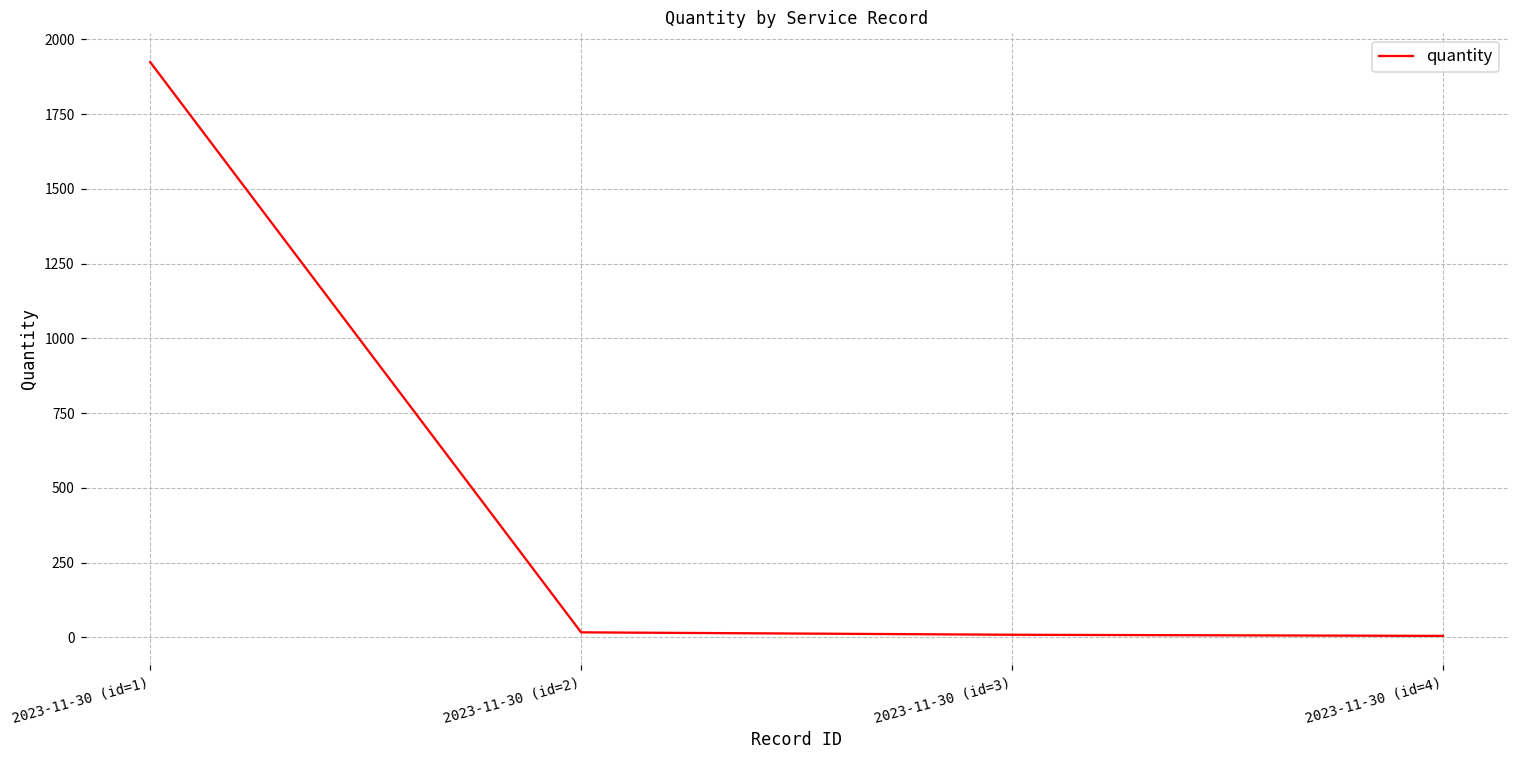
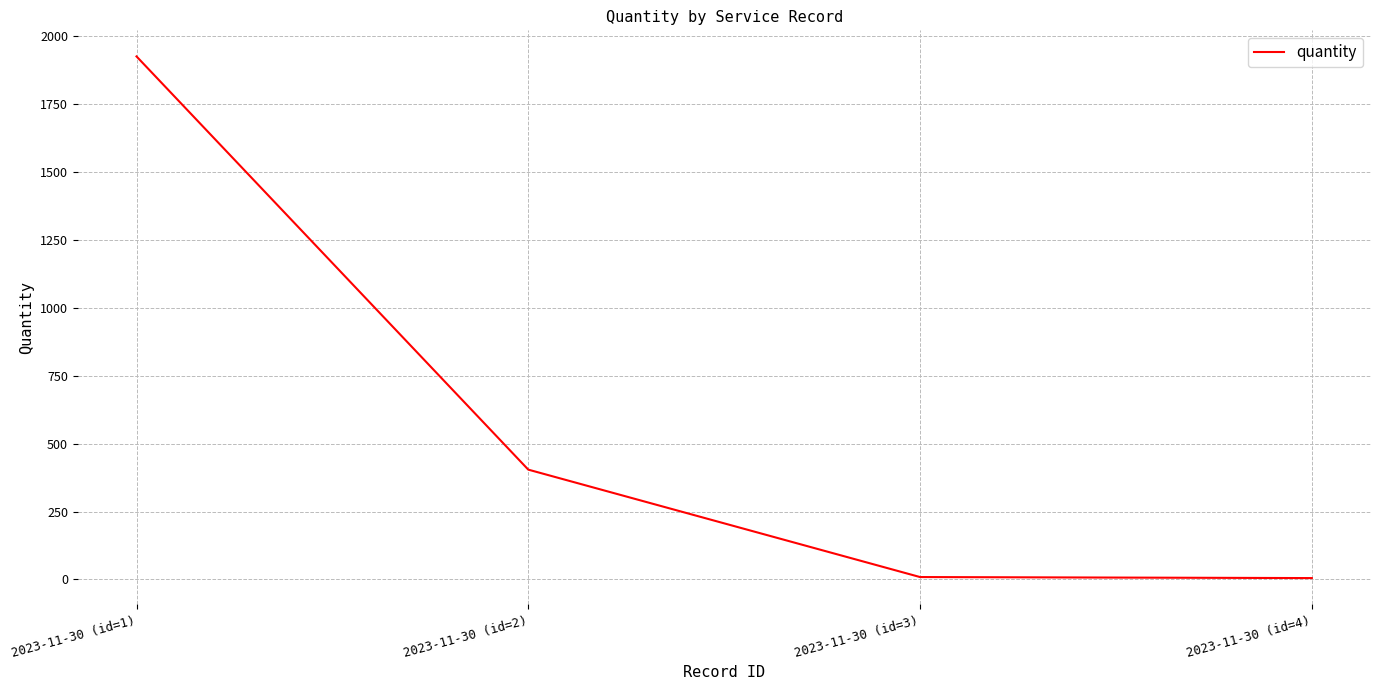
2023-11-30 (id=2): 20 -> 400
